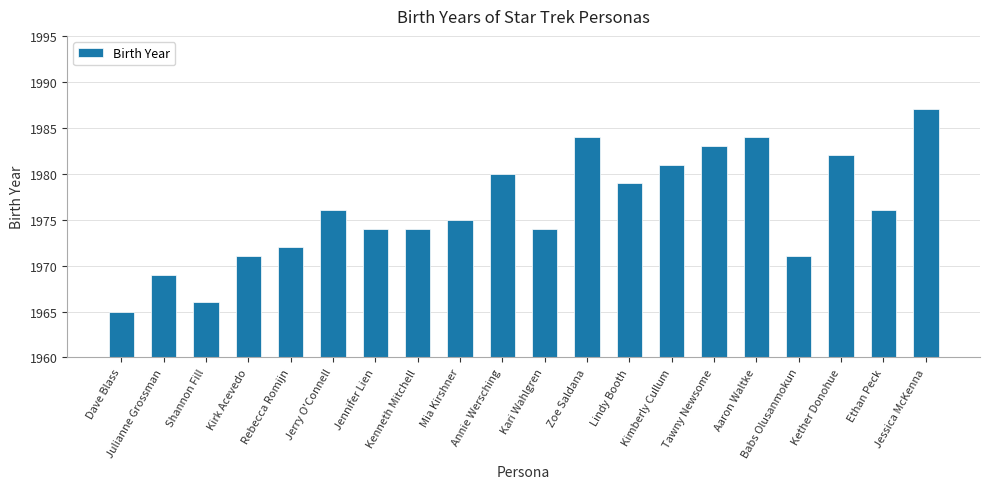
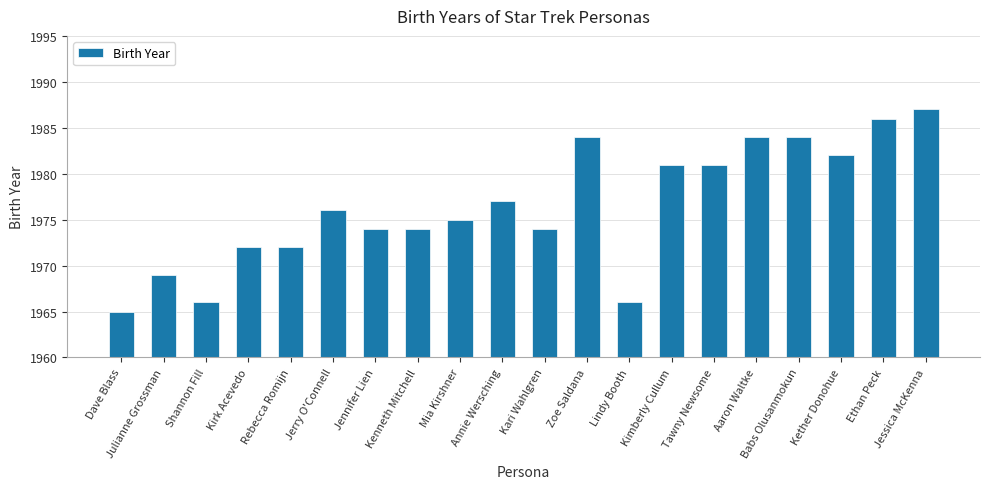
Kirk Acevedo: 1971 -> 1972
Annie Wersching: 1980 -> 1977
Lindy Booth: 1979 -> 1966
Tawny Newsome: 1983 -> 1981
Babs Olusanmokun: 1971 -> 1984
Ethan Peck: 1976 -> 1986
